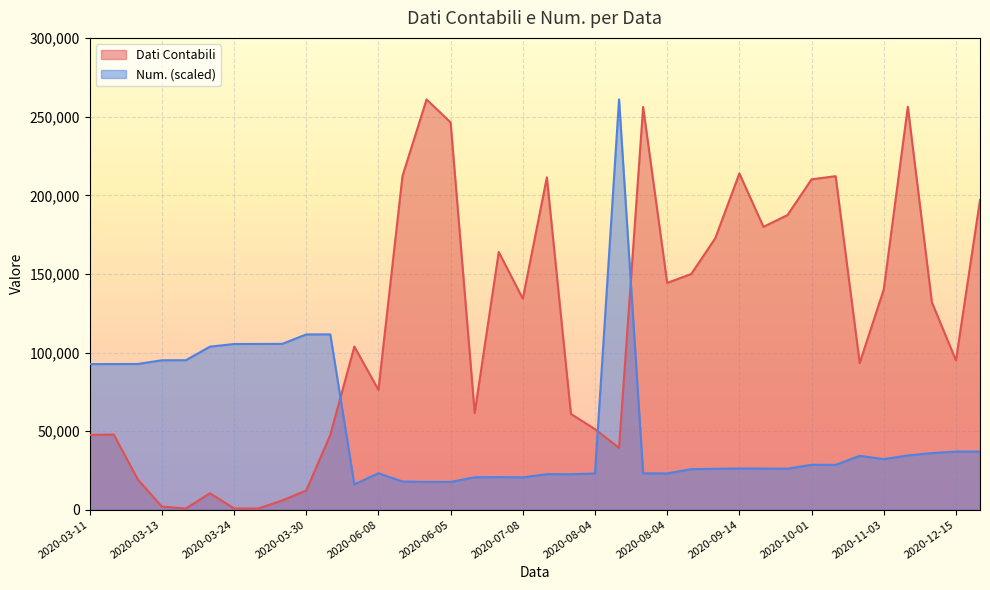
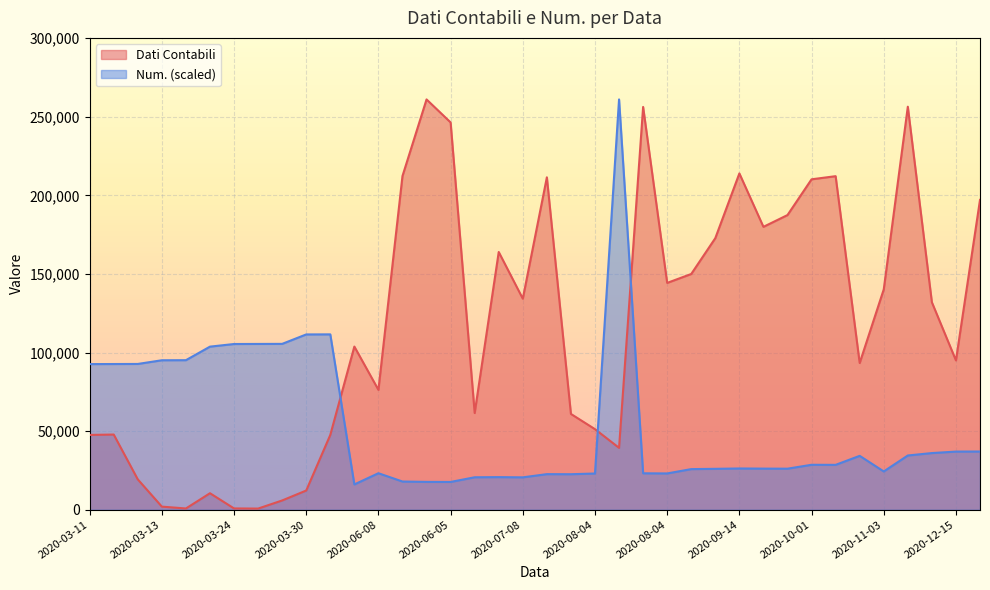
Num. (scaled), 2020-11-03: 32,000 -> 24,000
